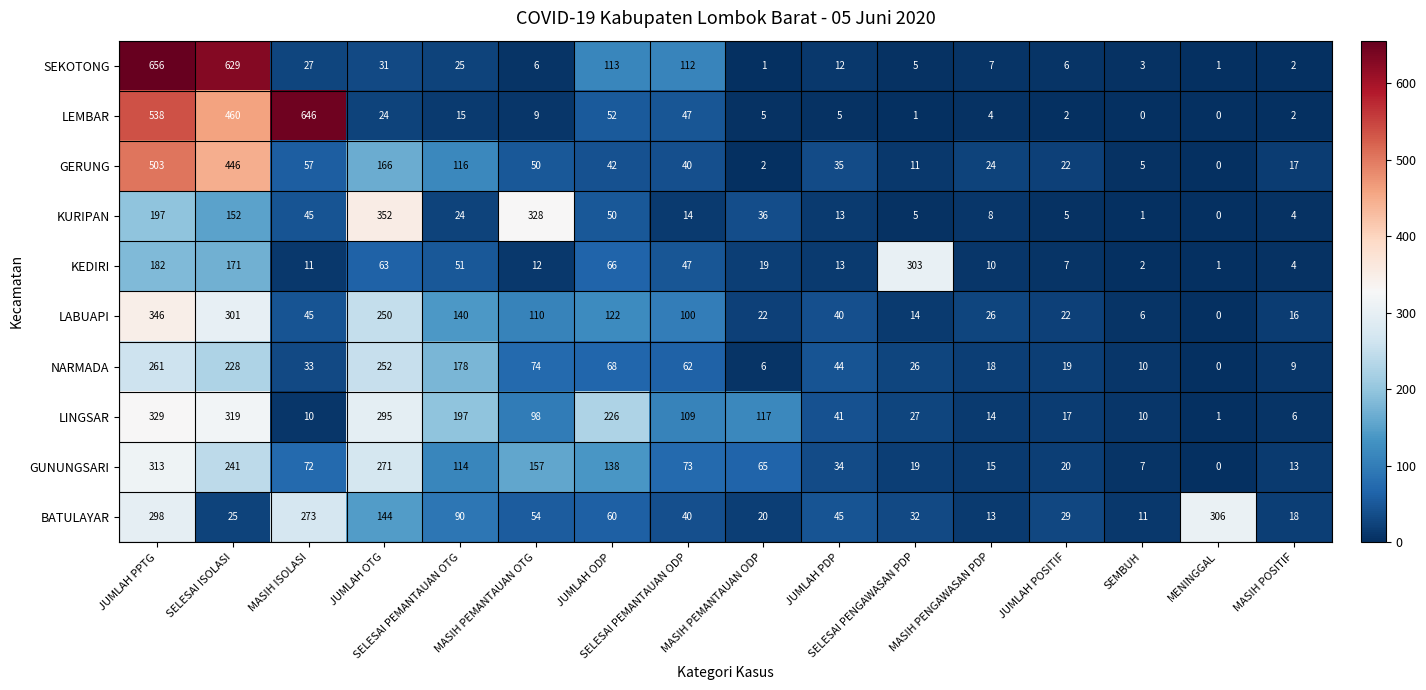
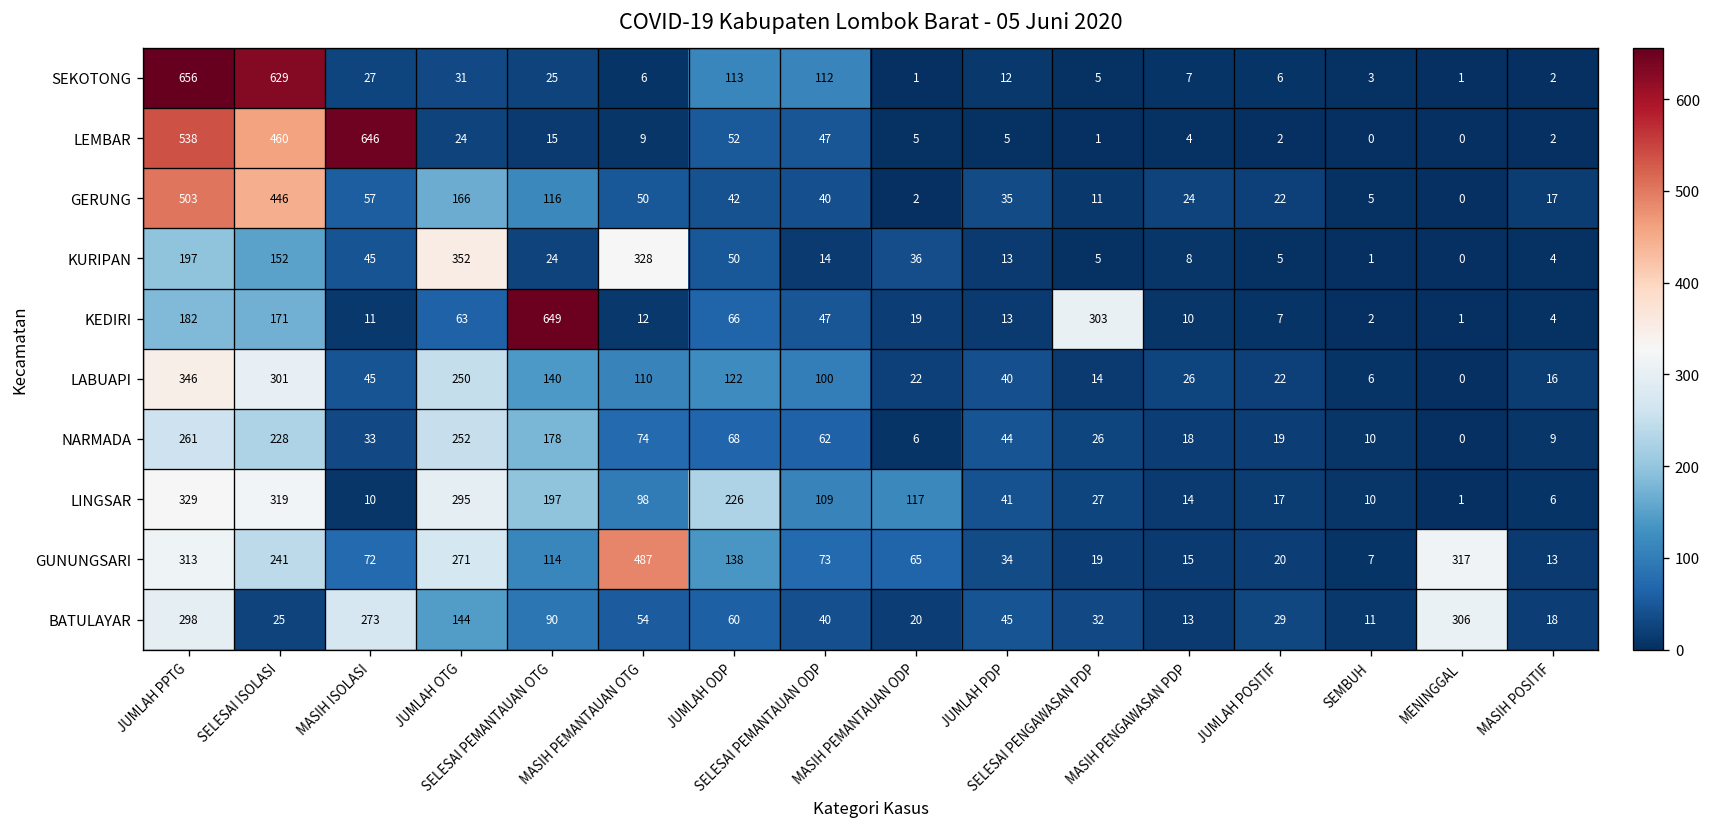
KEDIRI, SELESAI PEMANTAUAN OTG: 51 -> 649
GUNUNGSARI, MASIH PEMANTAUAN OTG: 157 -> 487
GUNUNGSARI, MENINGGAL: 0 -> 317
